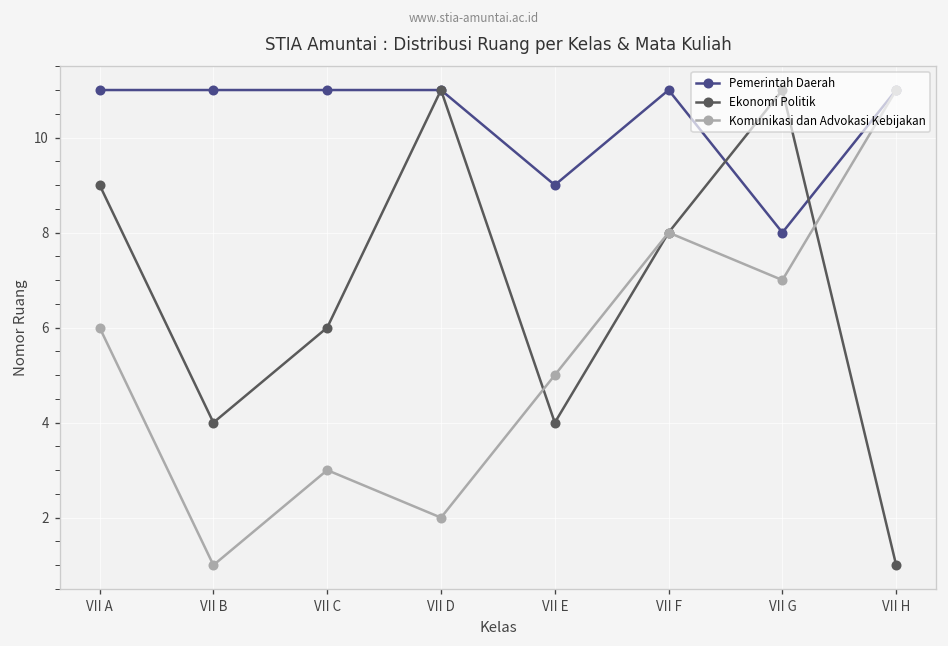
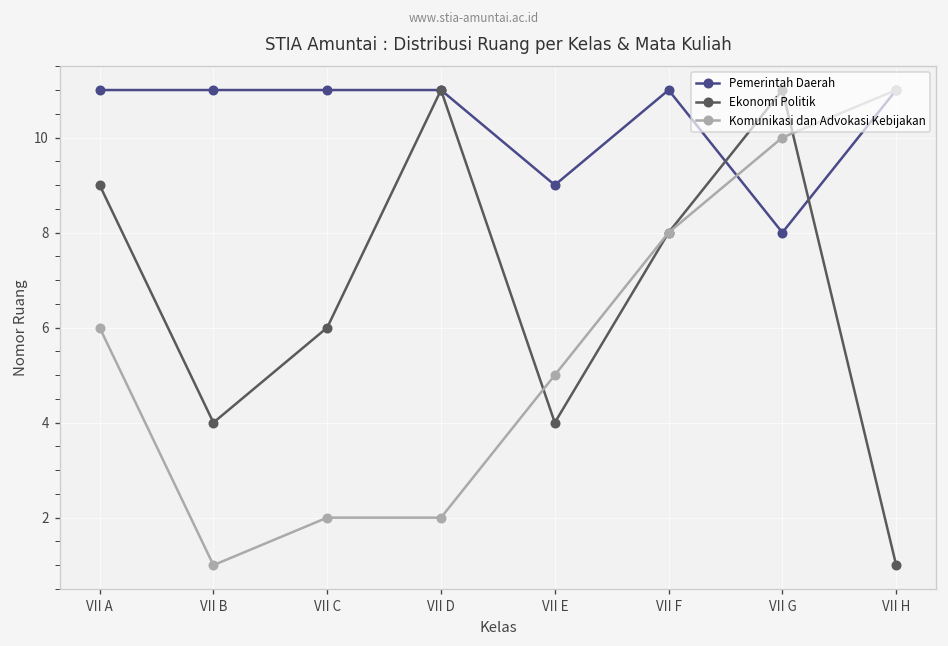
Komunikasi dan Advokasi Kebijakan, VII C: 3 -> 2
Komunikasi dan Advokasi Kebijakan, VII G: 7 -> 10
